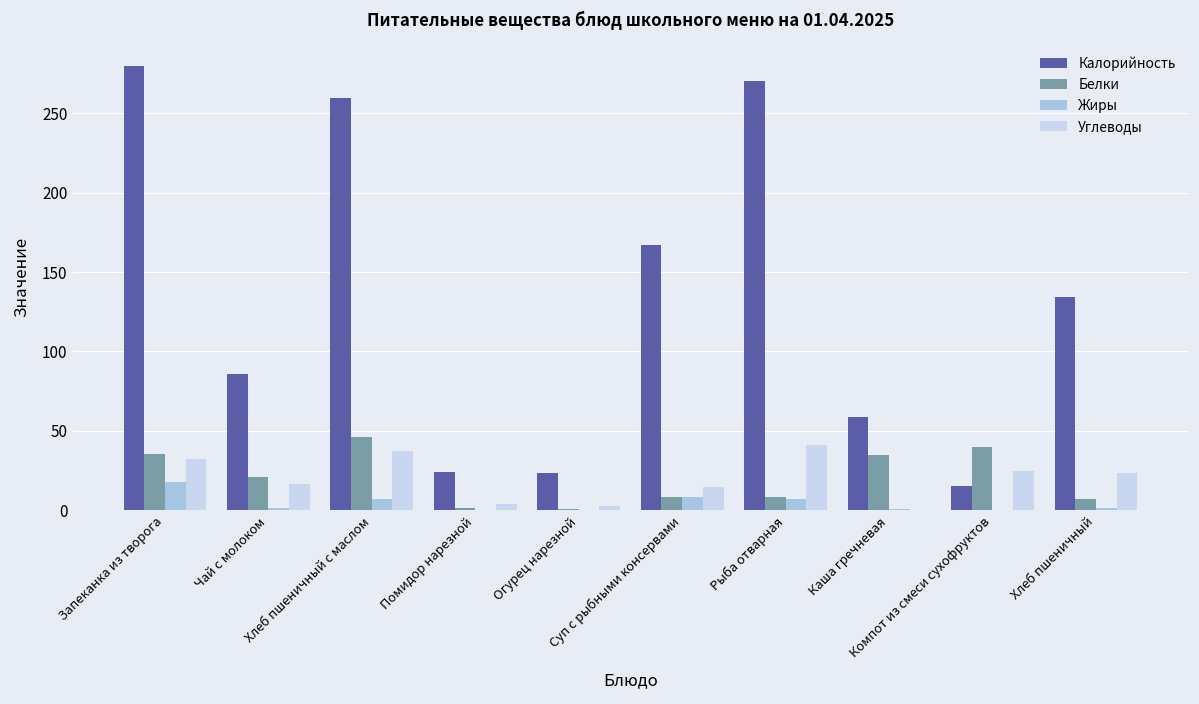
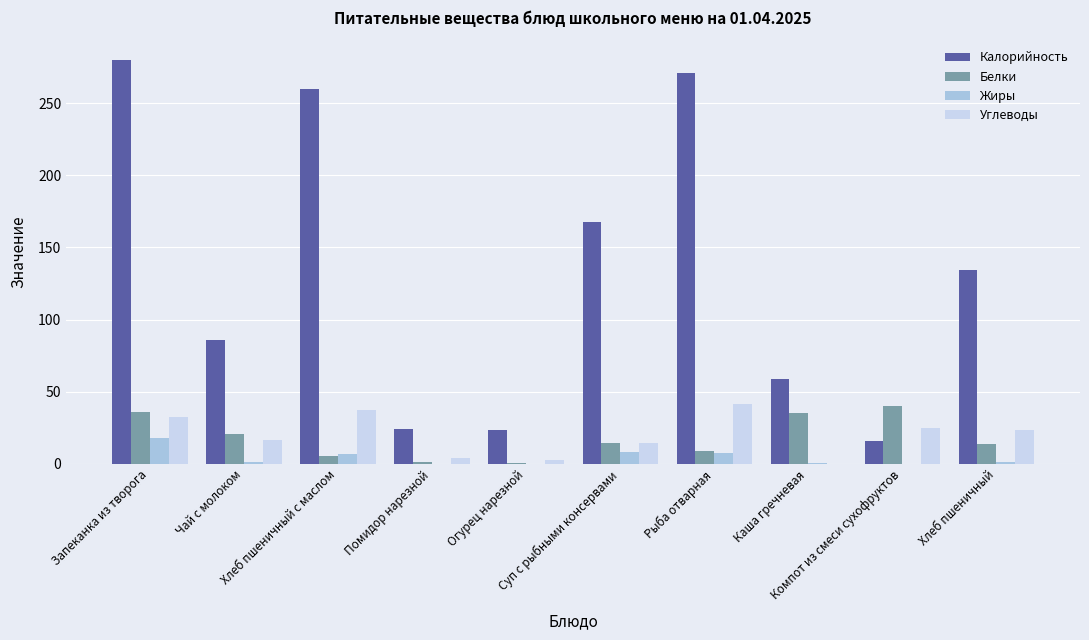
Белки, Хлеб пшеничный с маслом: 46 -> 5
Белки, Суп с рыбными консервами: 9 -> 15
Белки, Хлеб пшеничный: 7 -> 14
